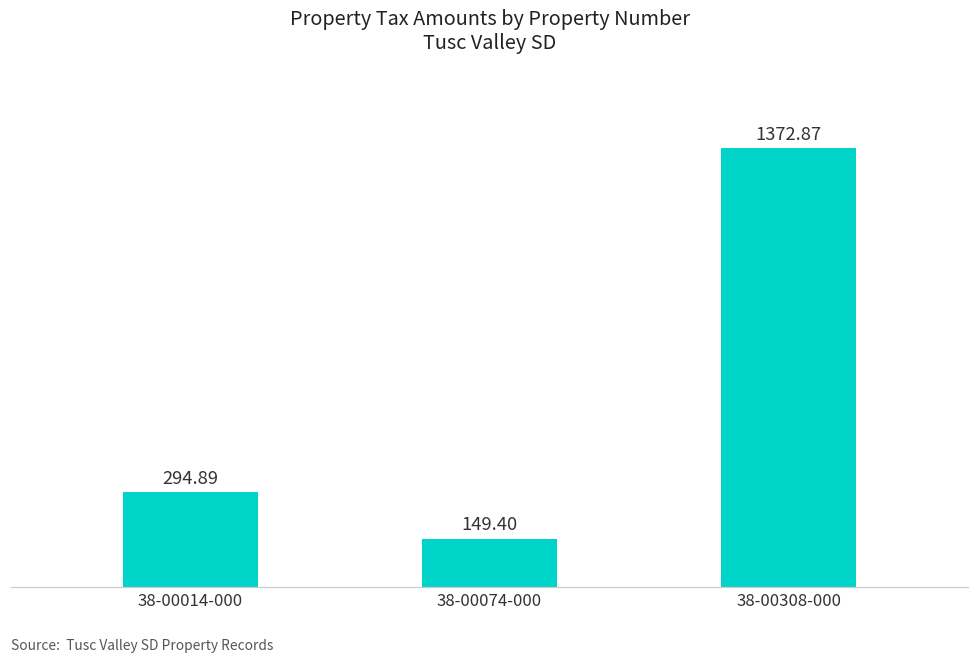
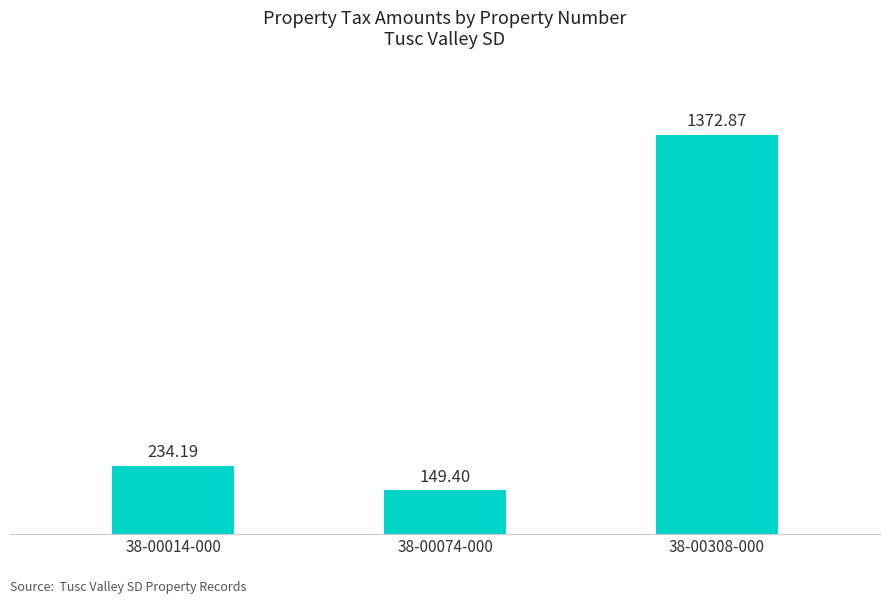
38-00014-000: 294.89 -> 234.19
